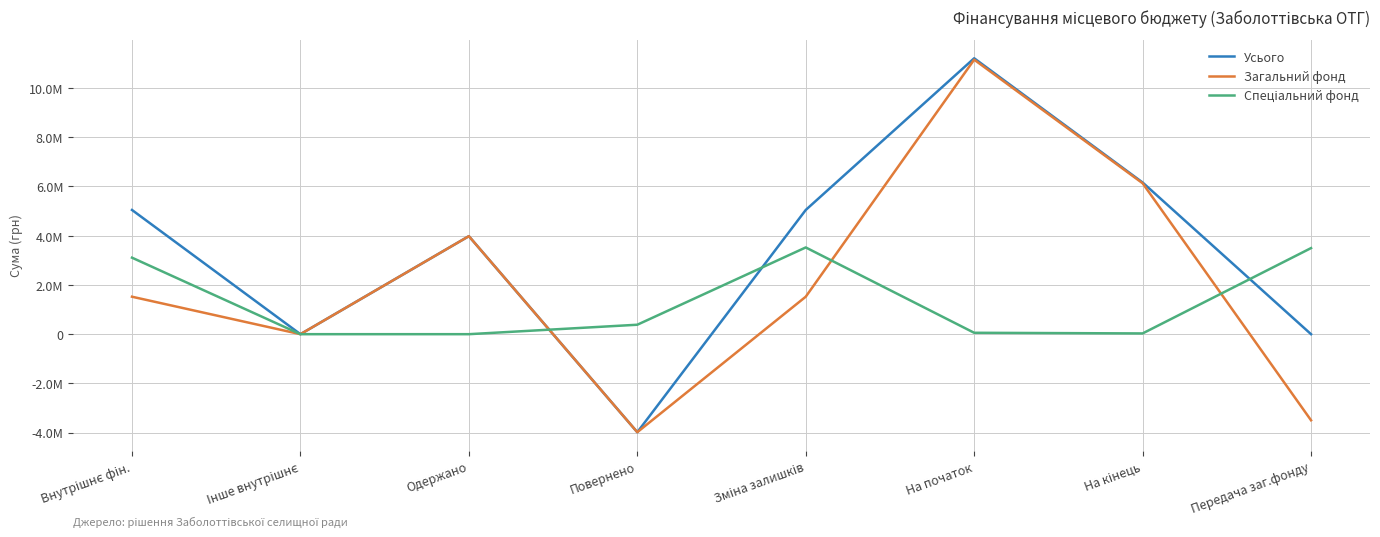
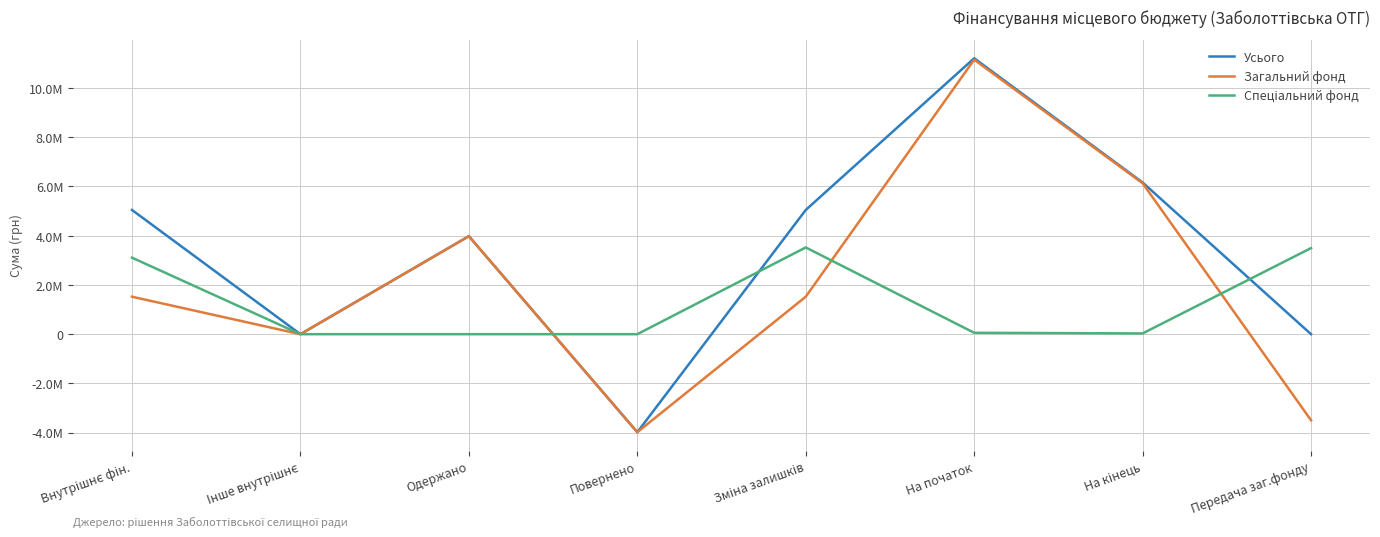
Спеціальний фонд, Повернено: 400000 -> 0
